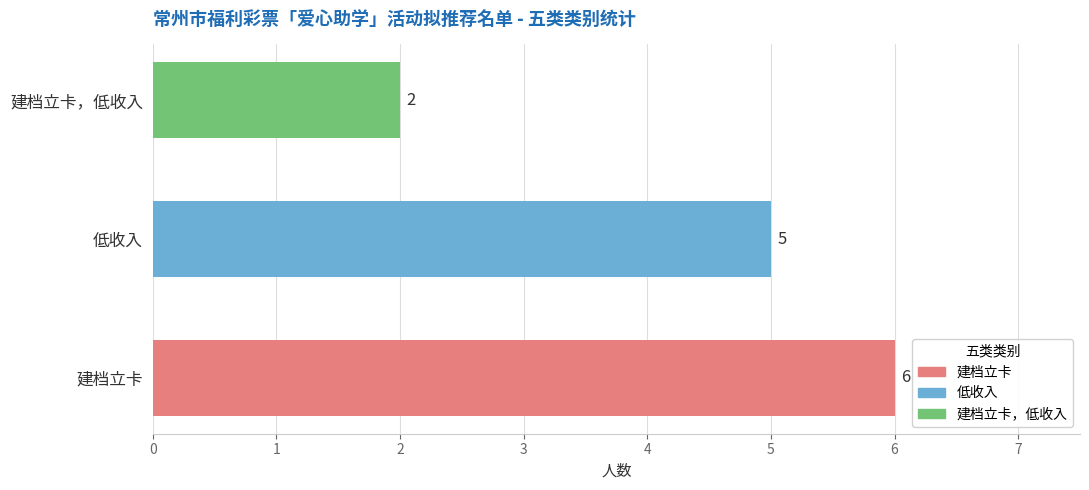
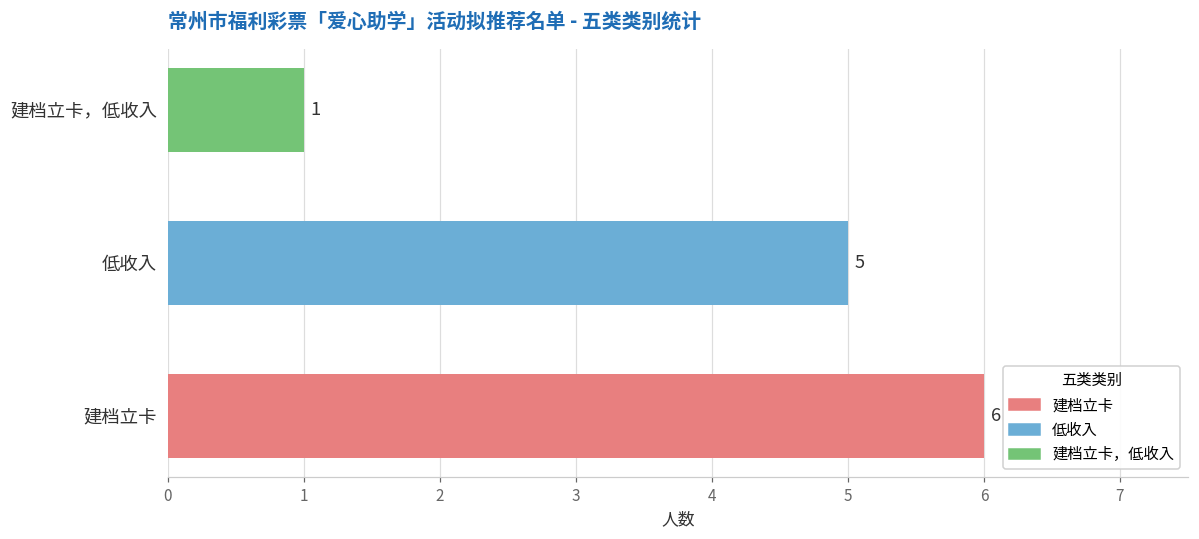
建档立卡，低收入: 2 -> 1
